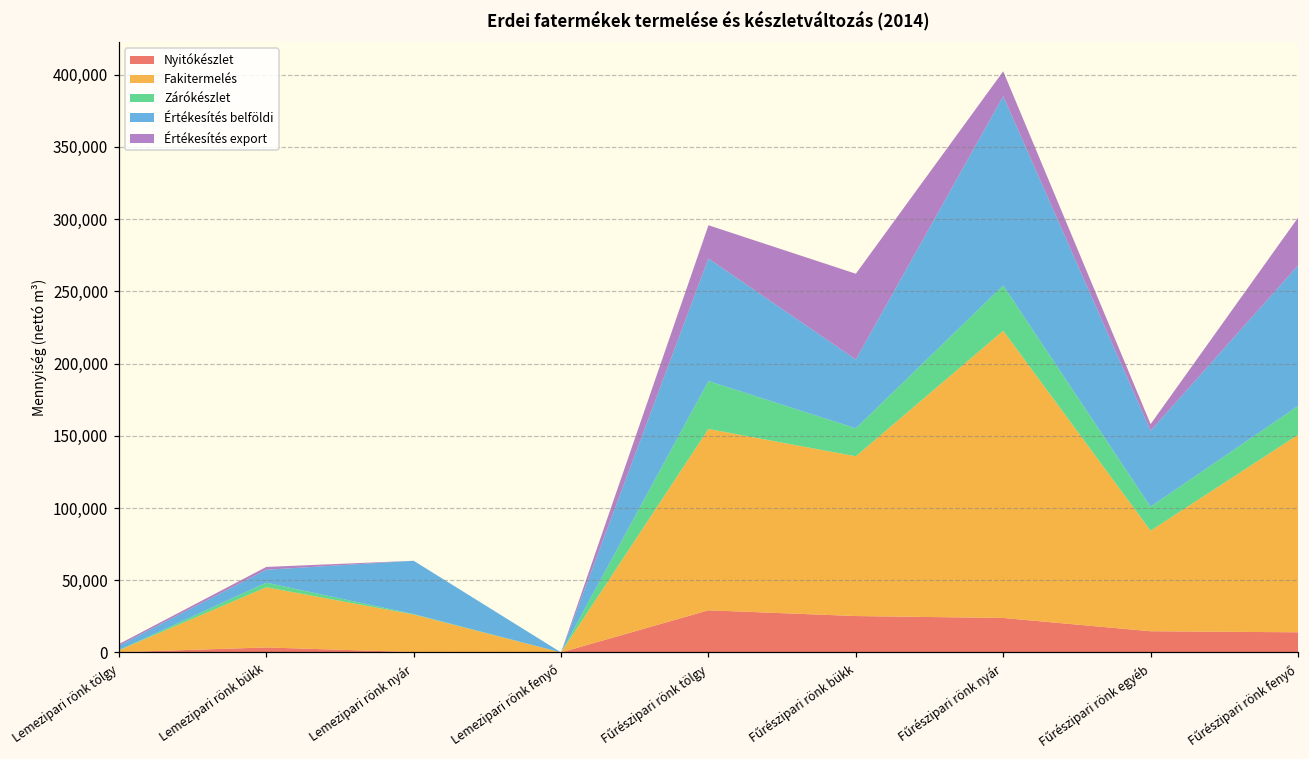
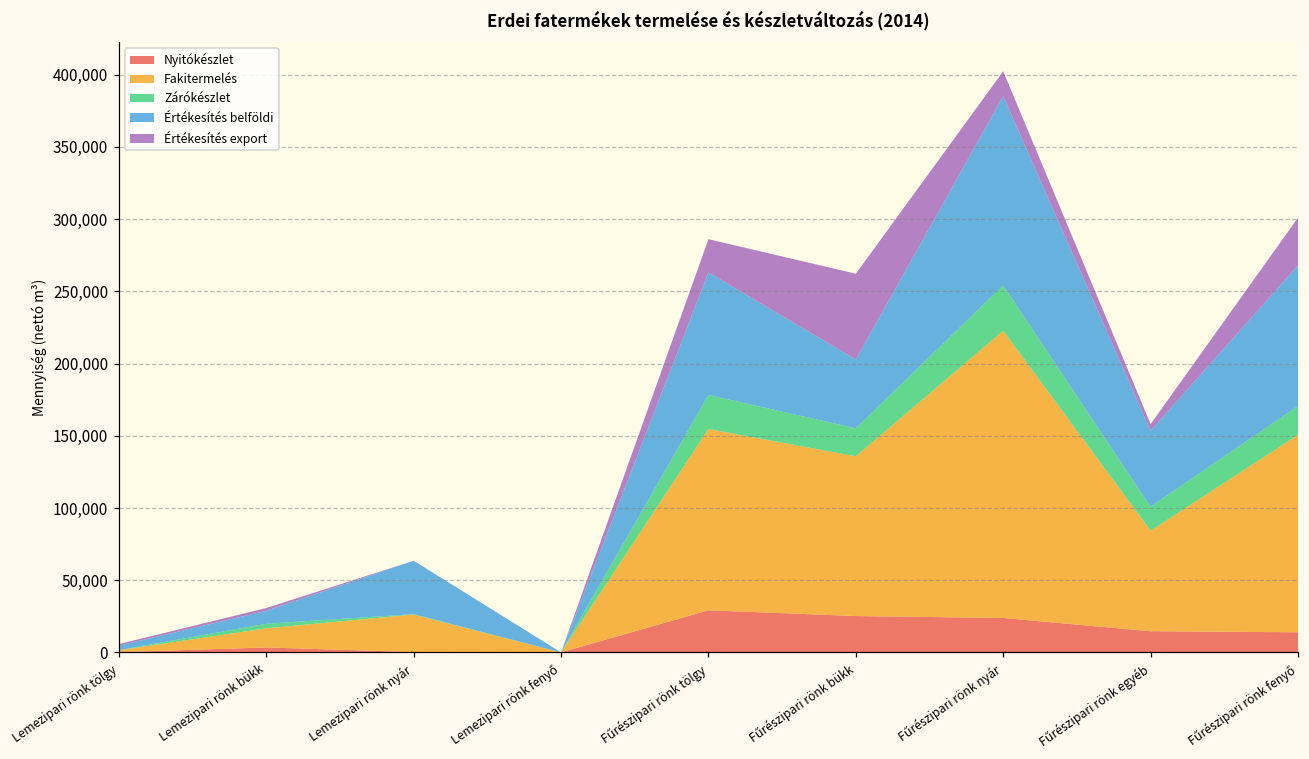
Fakitermelés, Lemezipari rönk bükk: 42,000 -> 13,000
Zárókészlet, Fűrészipari rönk tölgy: 33,000 -> 24,000
